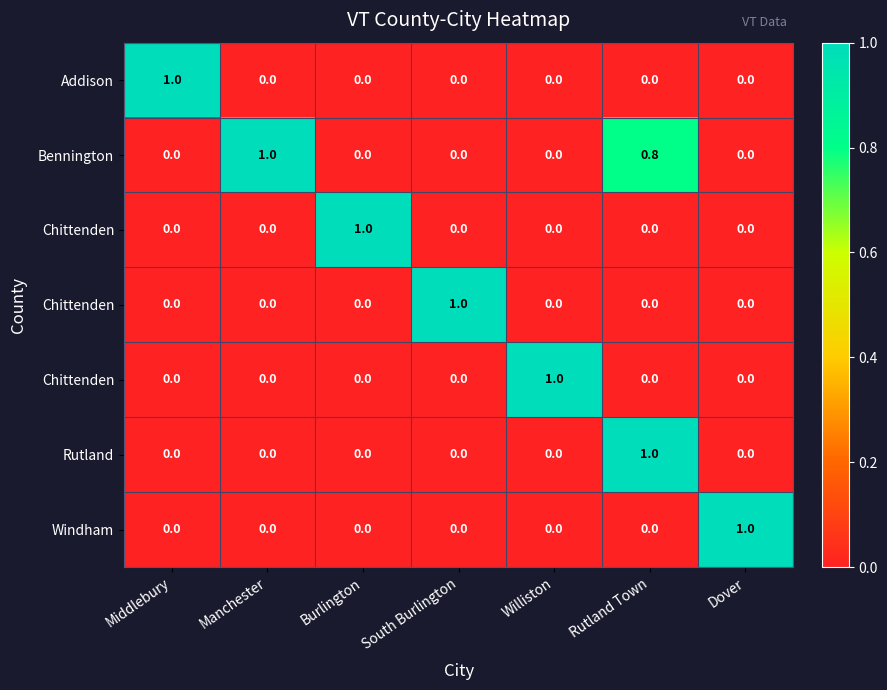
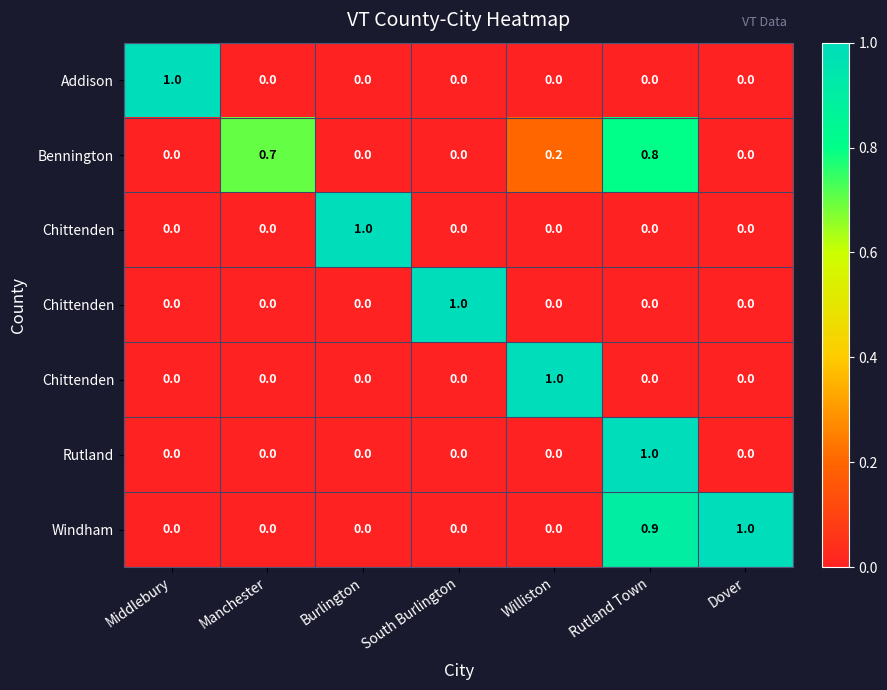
Bennington, Manchester: 1.0 -> 0.7
Bennington, Williston: 0.0 -> 0.2
Windham, Rutland Town: 0.0 -> 0.9
